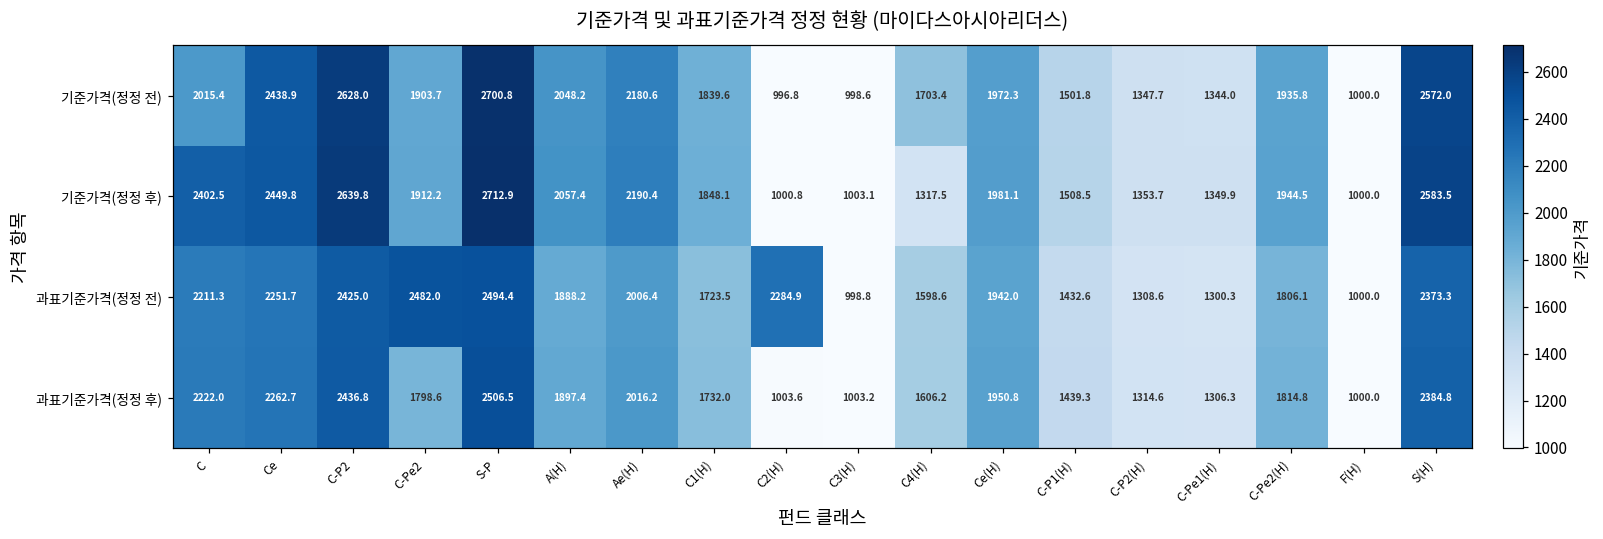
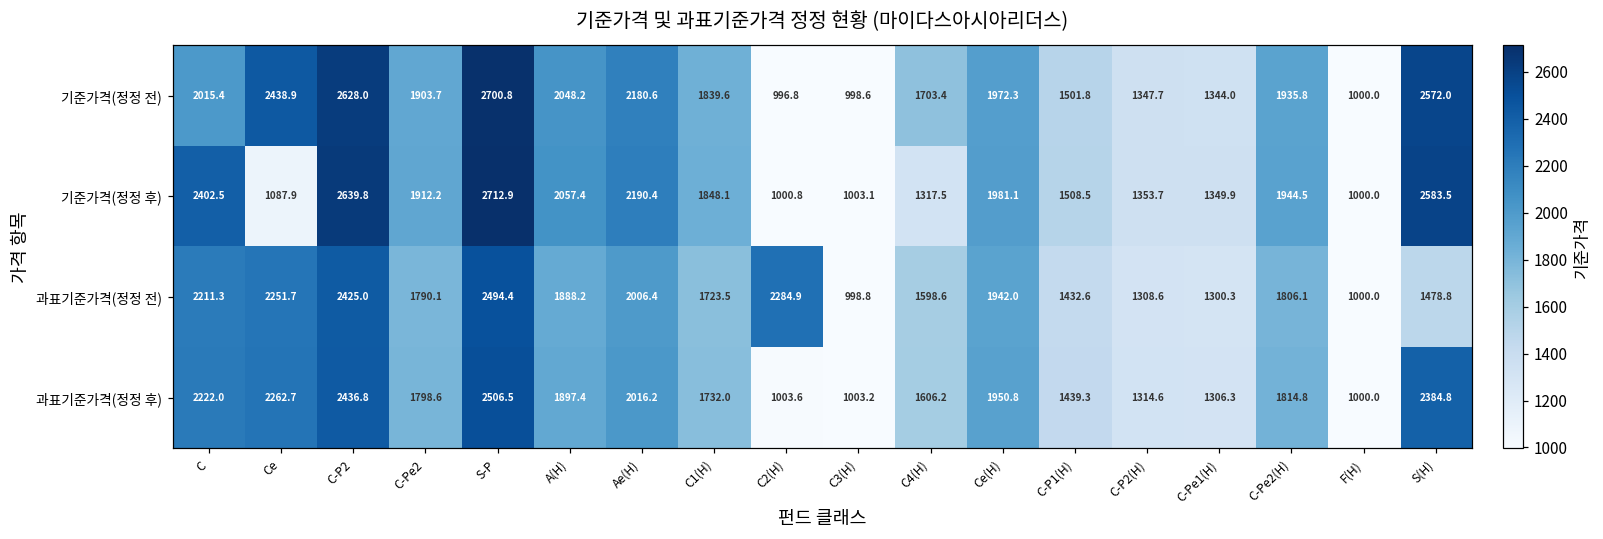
기준가격(정정 후), Ce: 2449.8 -> 1087.9
과표기준가격(정정 전), C-Pe2: 2482.0 -> 1790.1
과표기준가격(정정 전), S(H): 2373.3 -> 1478.8
